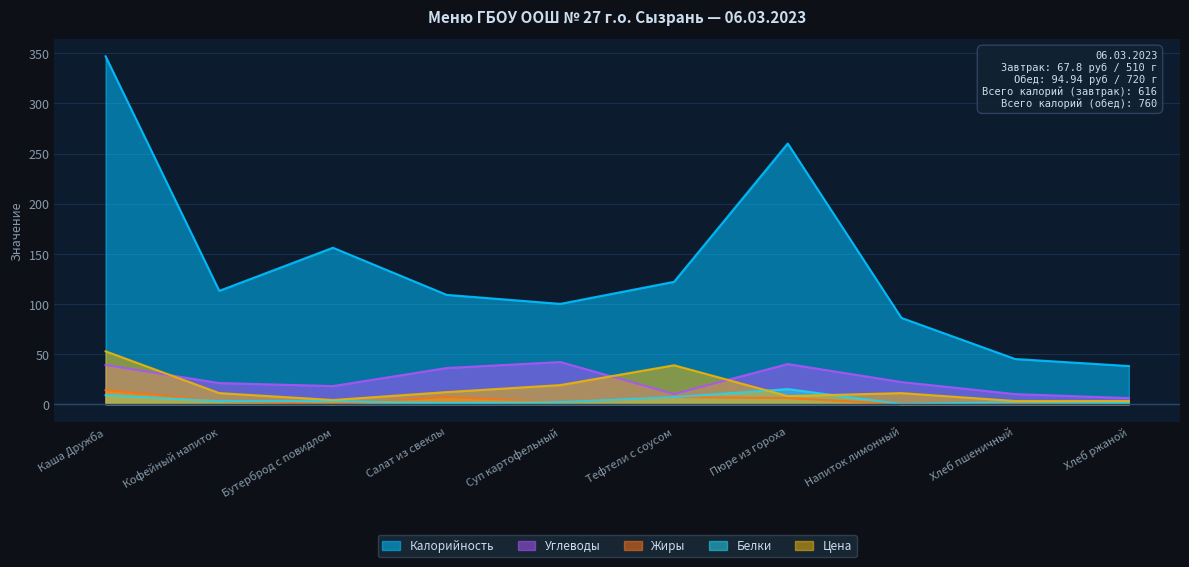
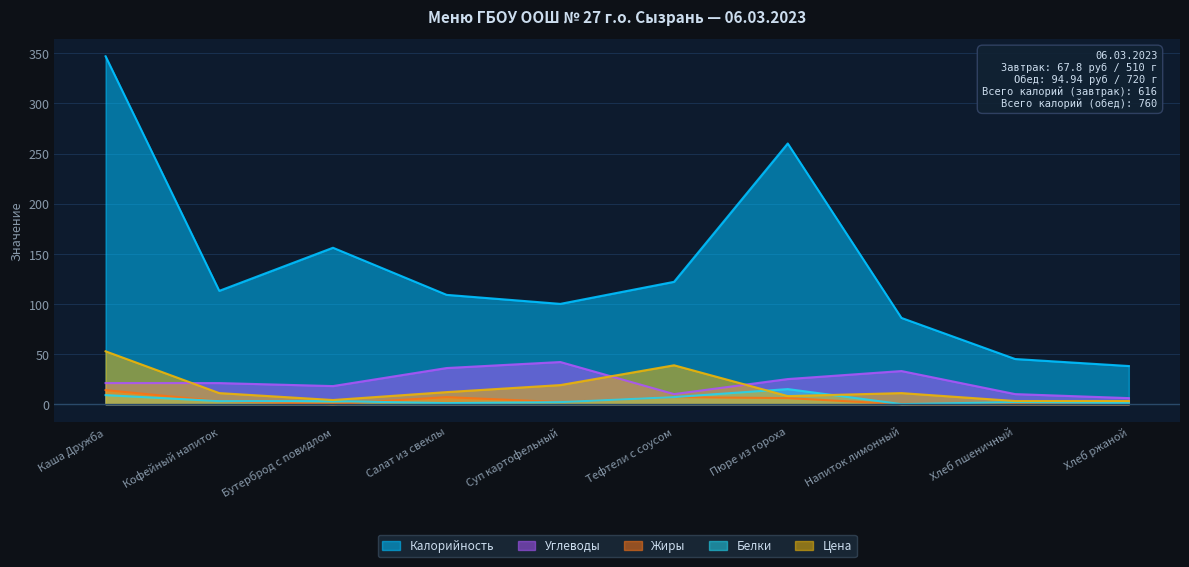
Углеводы, Каша Дружба: 39 -> 21
Углеводы, Пюре из гороха: 40 -> 25
Углеводы, Напиток лимонный: 22 -> 33
